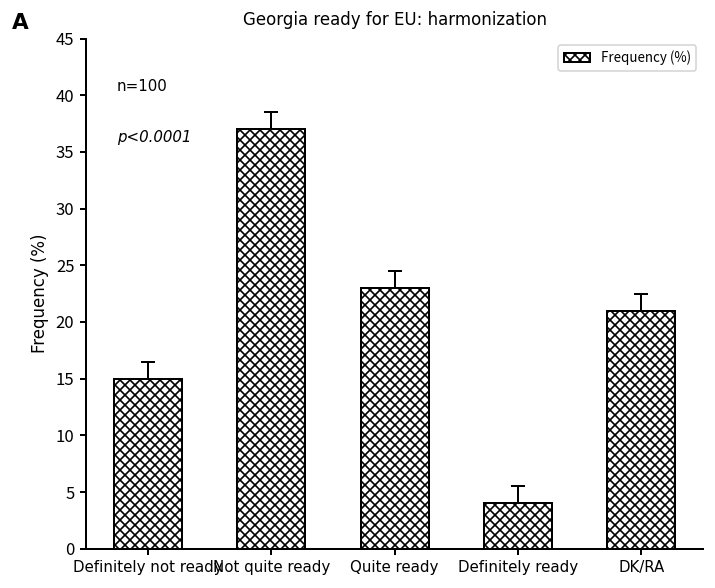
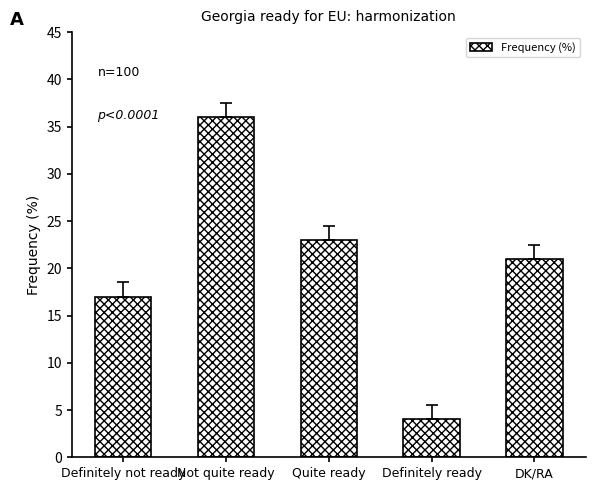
Frequency (%), Definitely not ready: 15 -> 17
Frequency (%), Not quite ready: 37 -> 36
